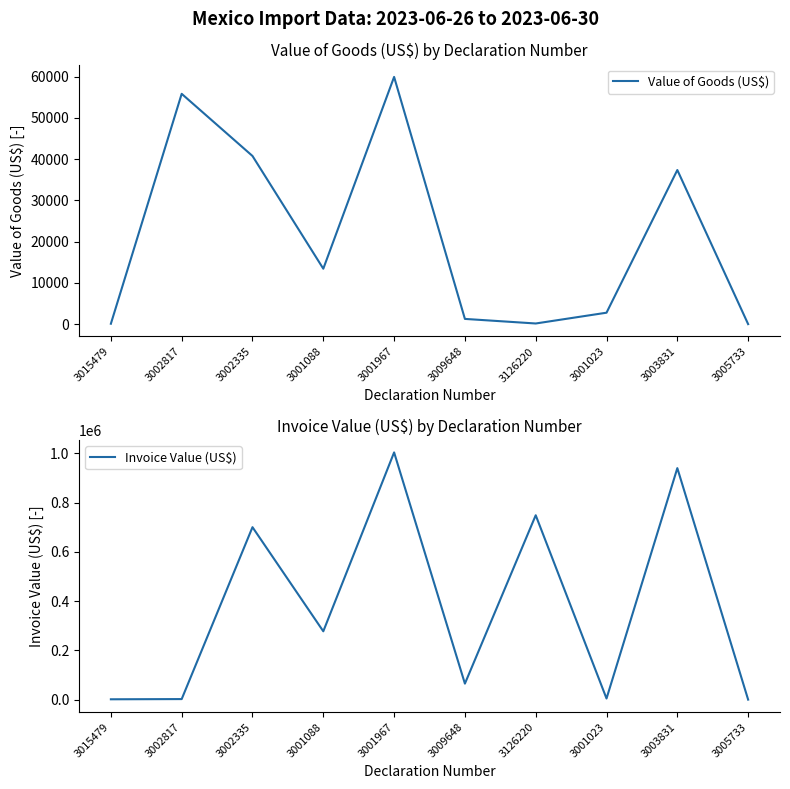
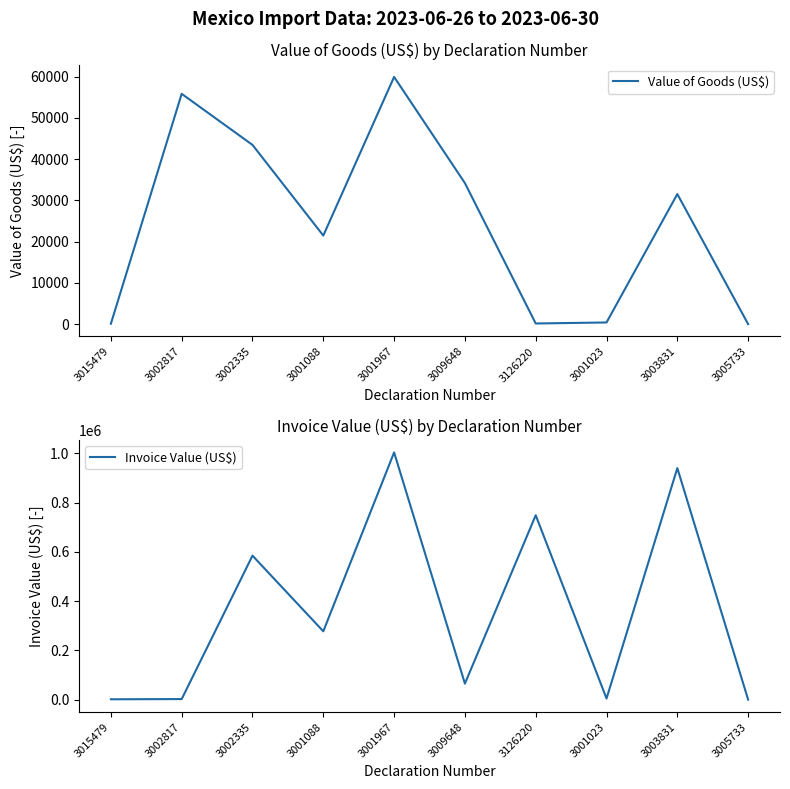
Value of Goods (US$) by Declaration Number, 3002335: 41000 -> 43000
Value of Goods (US$) by Declaration Number, 3001088: 13000 -> 21000
Value of Goods (US$) by Declaration Number, 3009648: 1000 -> 34000
Value of Goods (US$) by Declaration Number, 3001023: 3000 -> 0
Value of Goods (US$) by Declaration Number, 3003831: 37000 -> 32000
Invoice Value (US$) by Declaration Number, 3002335: 700000 -> 580000
